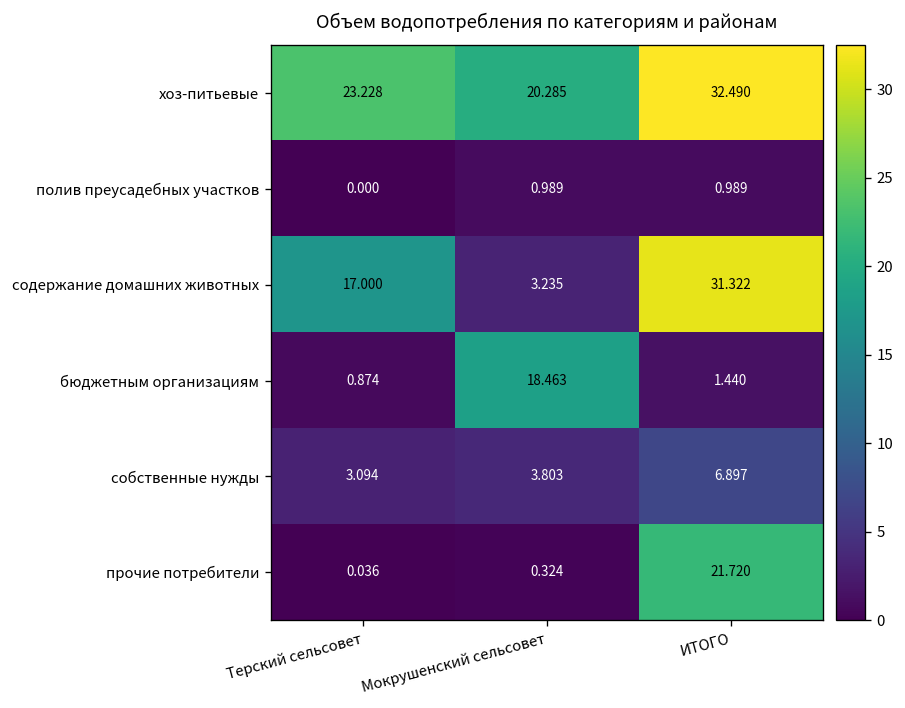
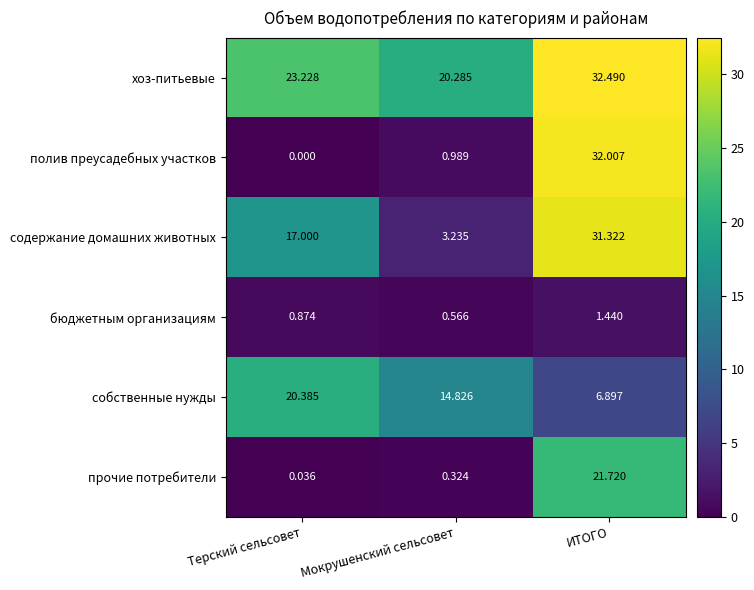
полив преусадебных участков, ИТОГО: 0.989 -> 32.007
бюджетным организациям, Мокрушенский сельсовет: 18.463 -> 0.566
собственные нужды, Терский сельсовет: 3.094 -> 20.385
собственные нужды, Мокрушенский сельсовет: 3.803 -> 14.826
